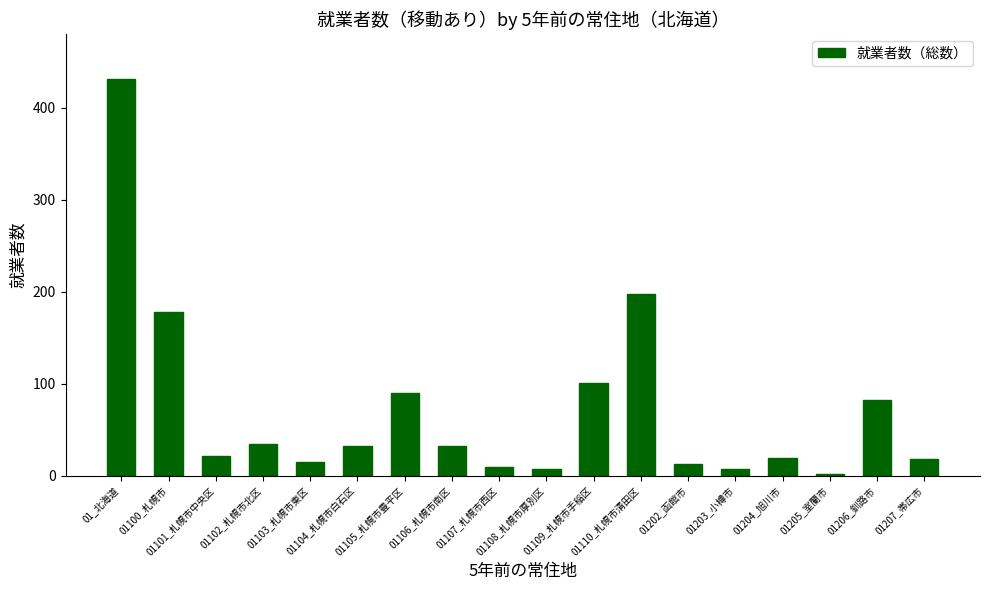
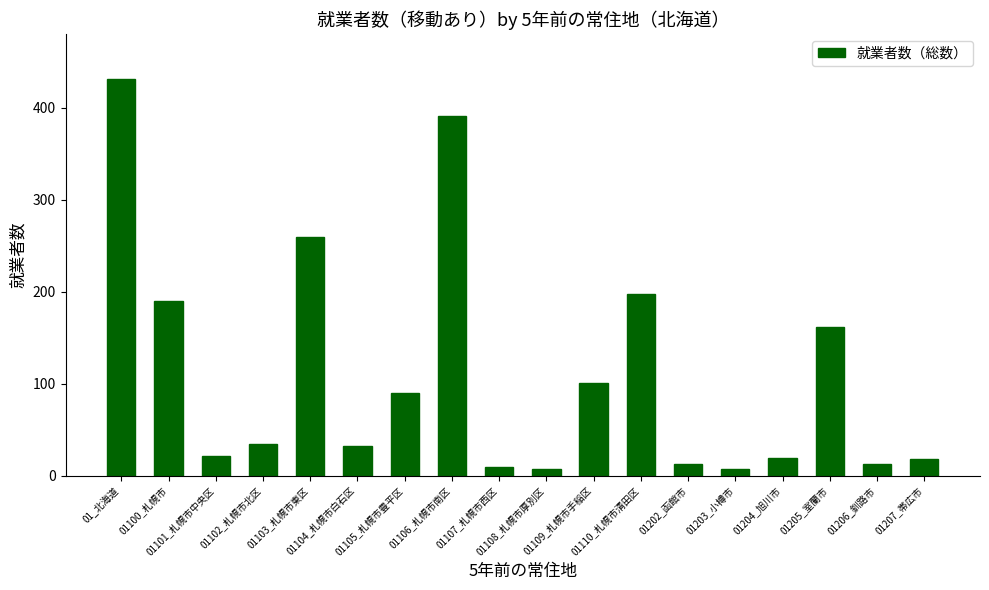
01100_札幌市: 180 -> 190
01103_札幌市東区: 20 -> 260
01106_札幌市南区: 30 -> 390
01205_室蘭市: 0 -> 160
01206_釧路市: 80 -> 10
